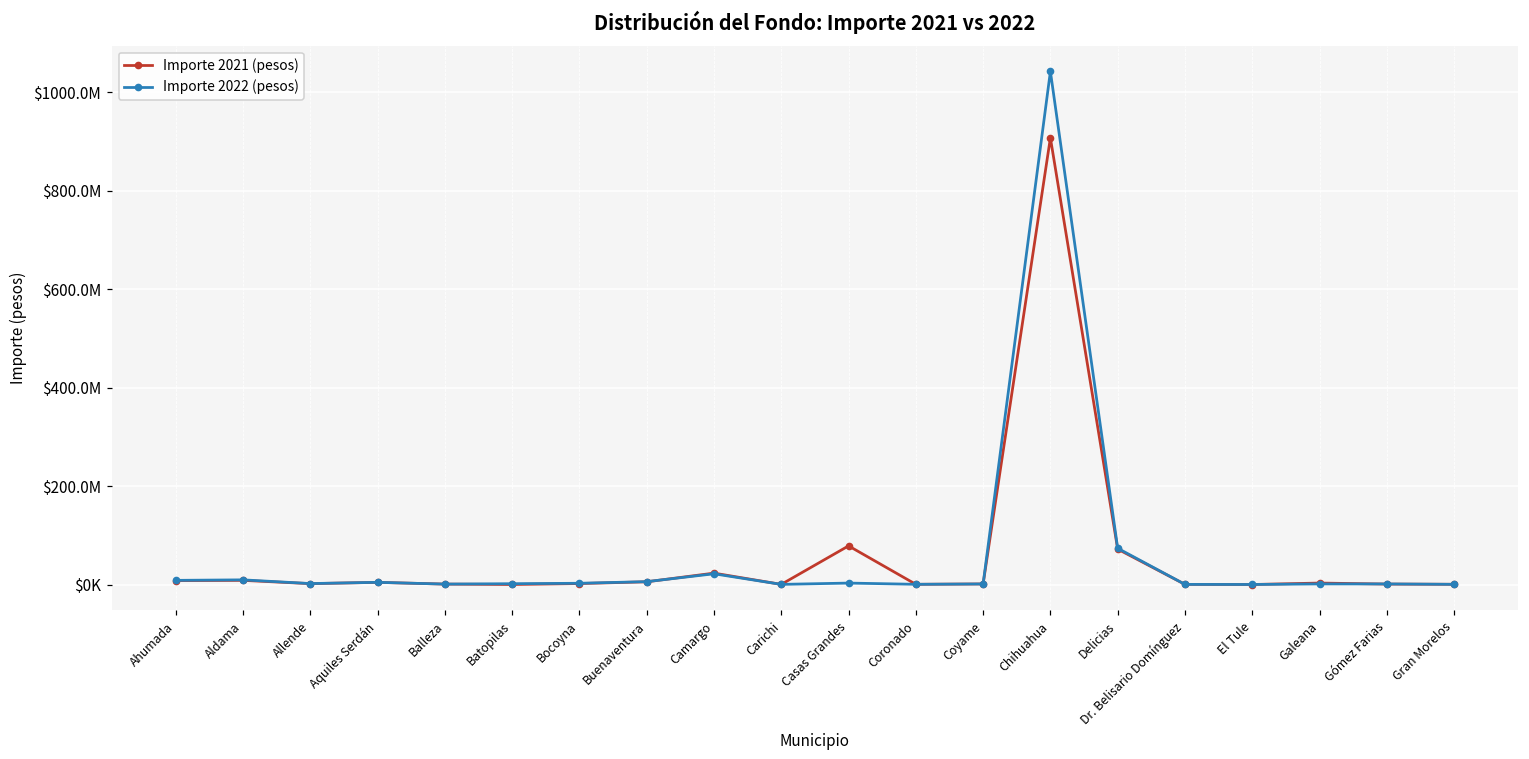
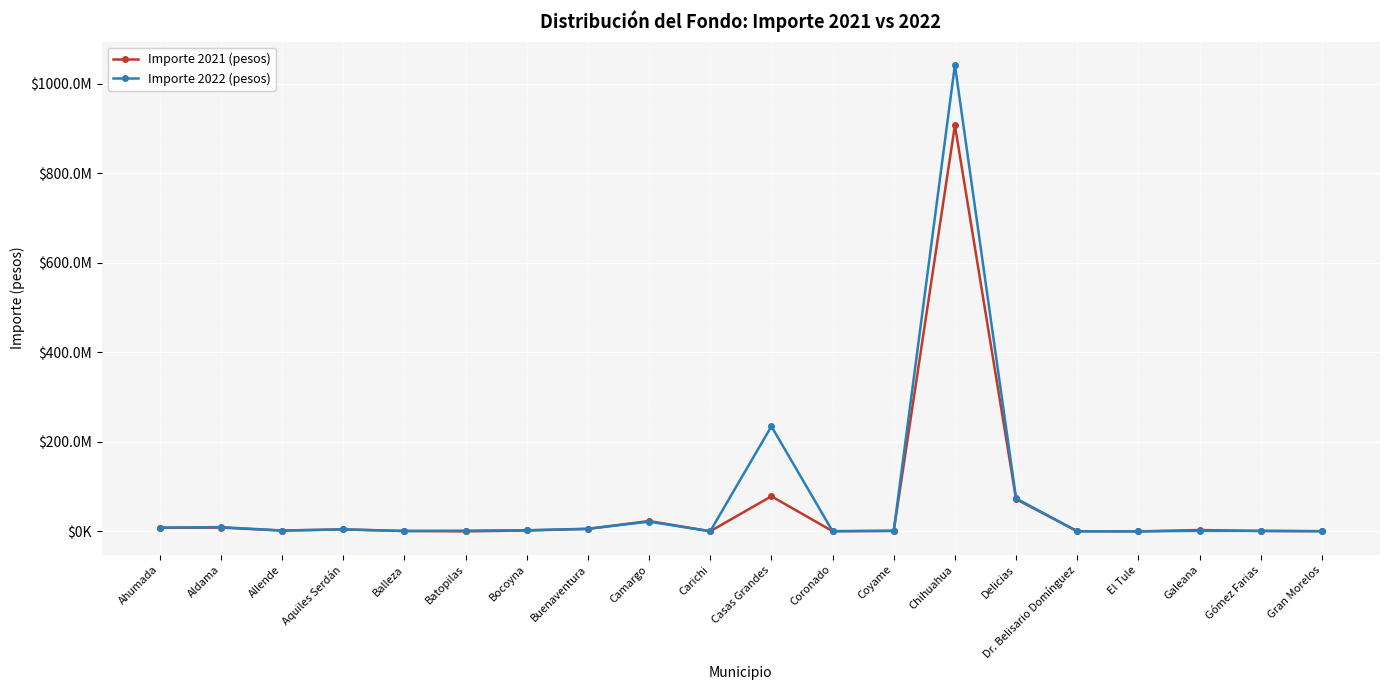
Importe 2022 (pesos), Casas Grandes: $0 -> $230000000
